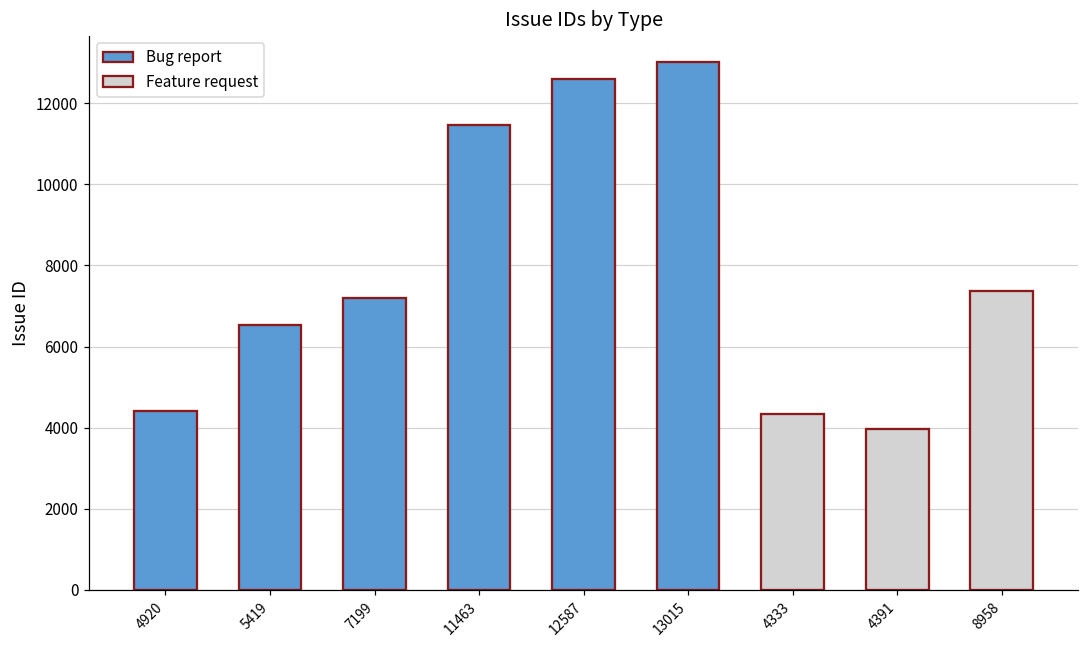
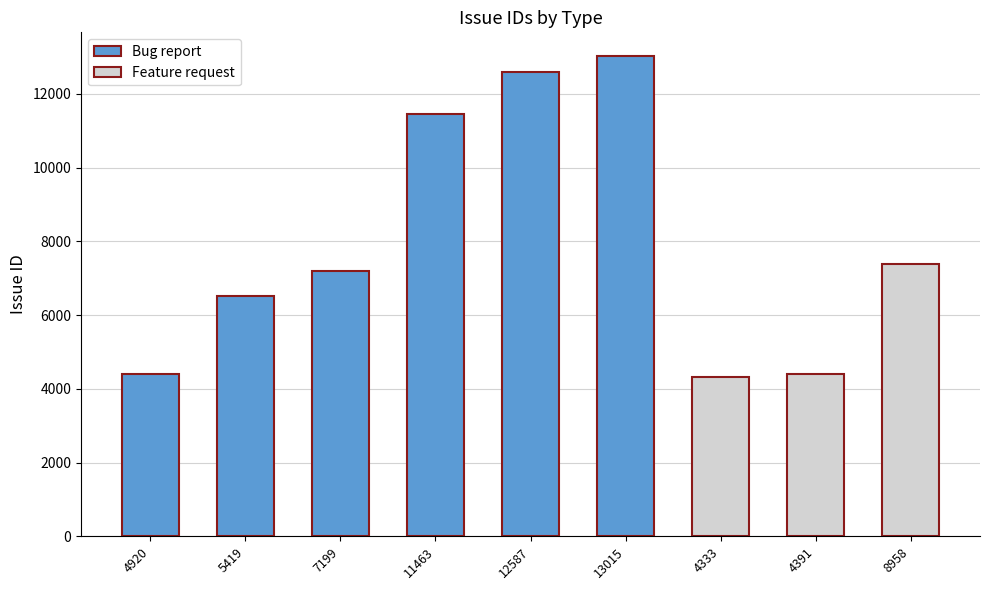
Feature request, 4391: 4000 -> 4400
